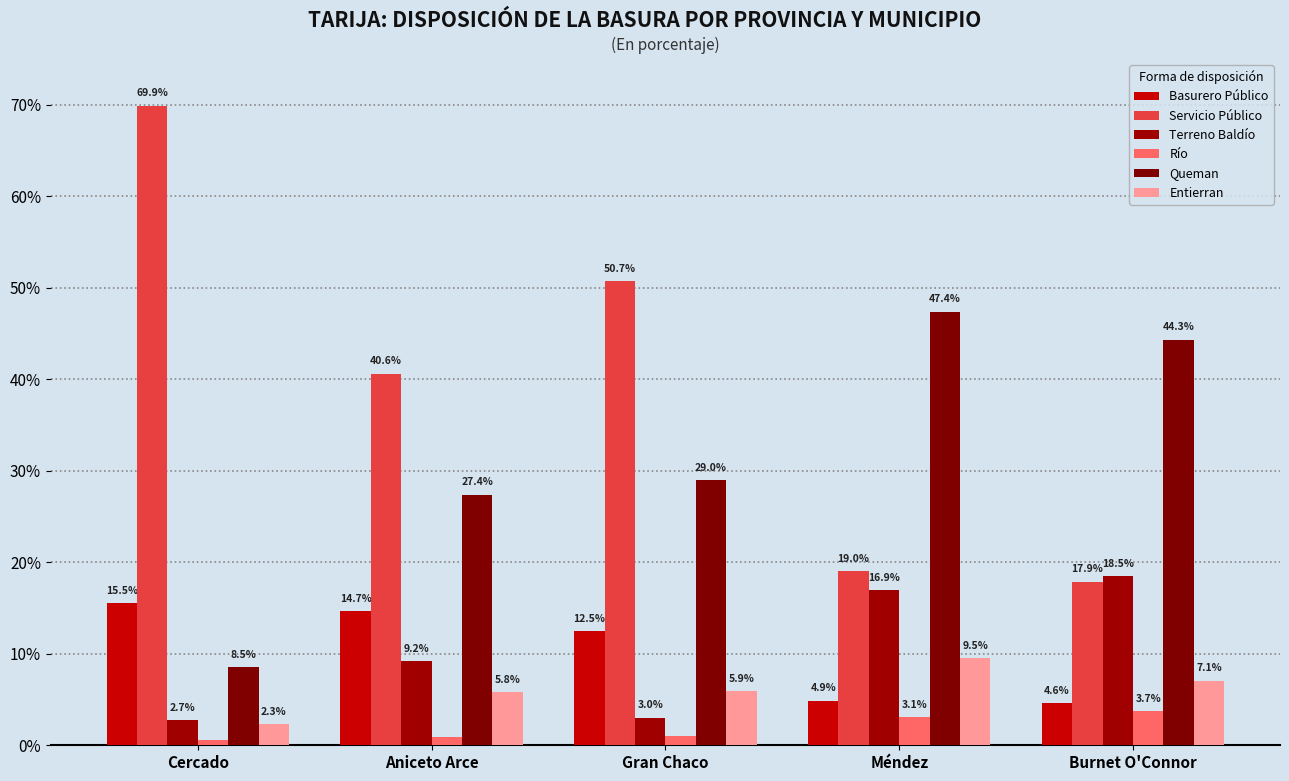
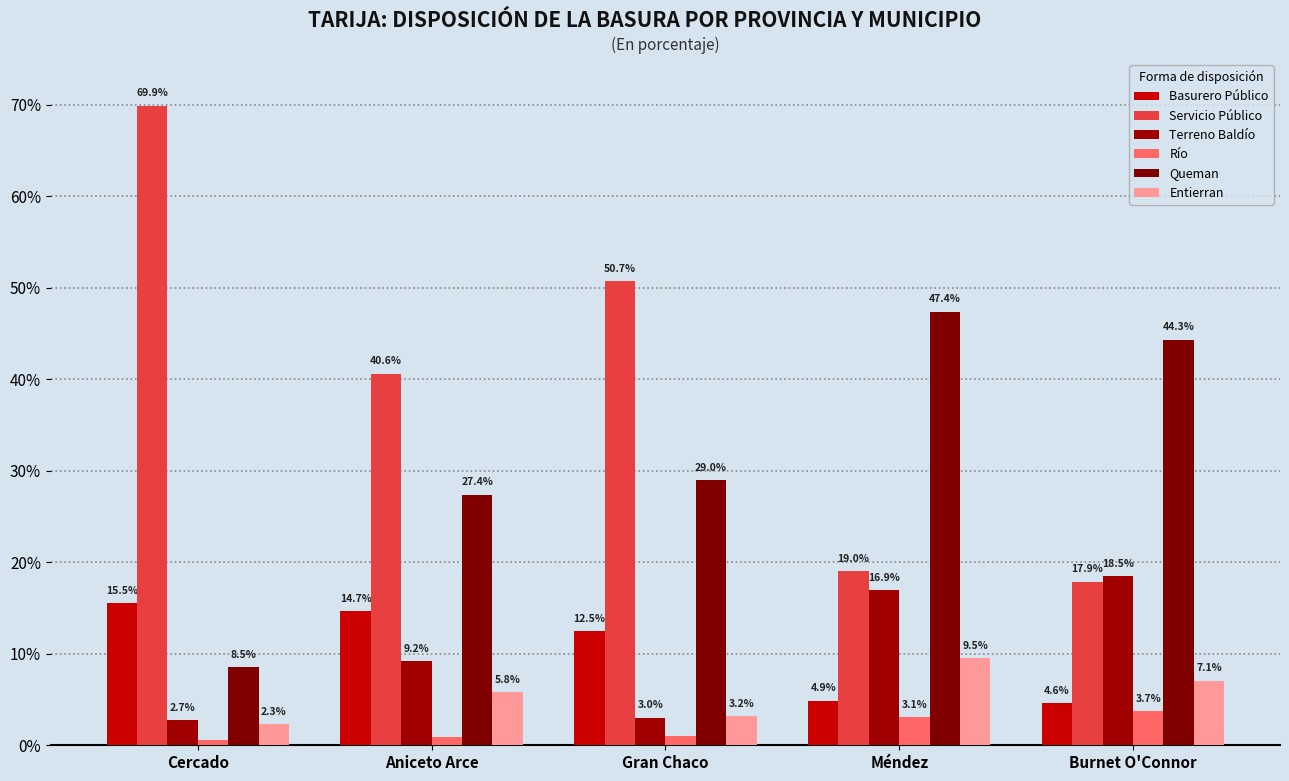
Entierran, Gran Chaco: 5.9% -> 3.2%
